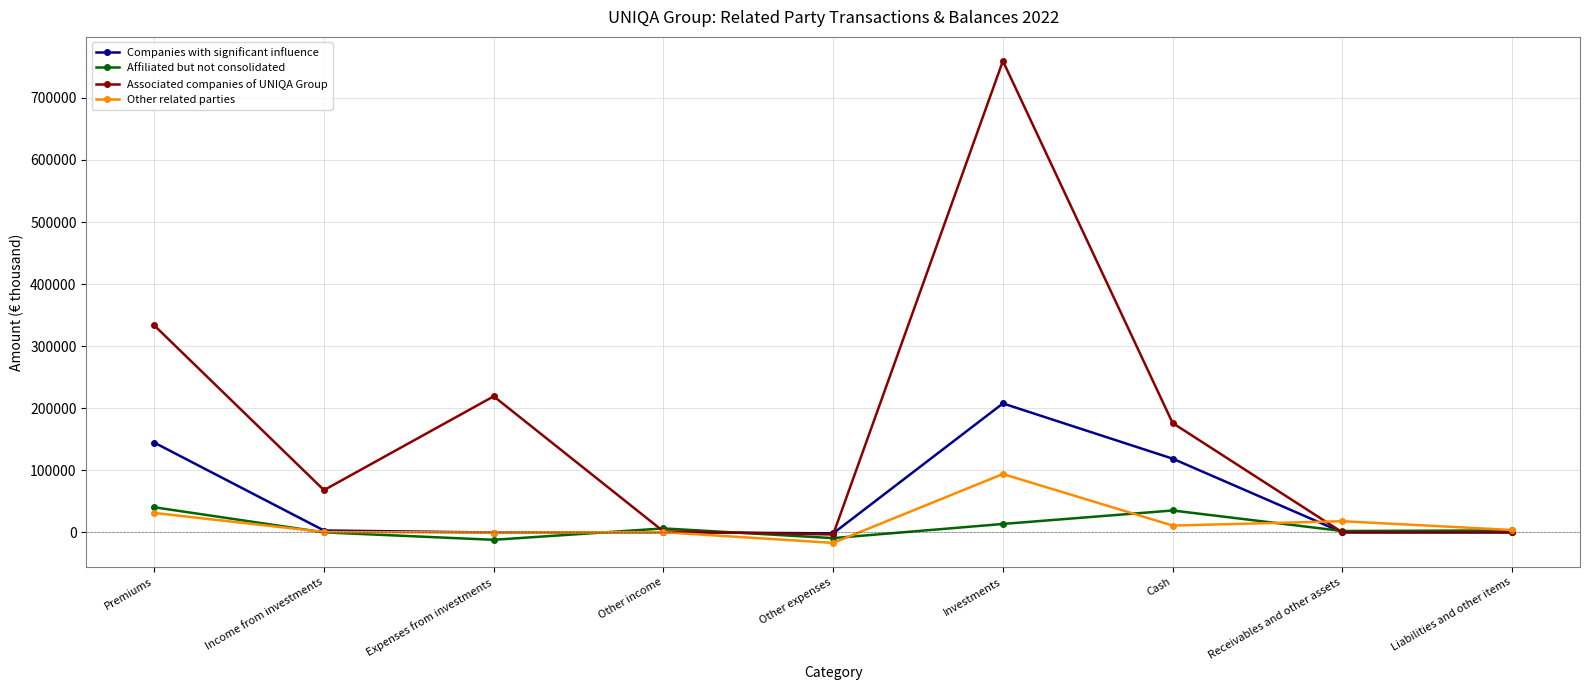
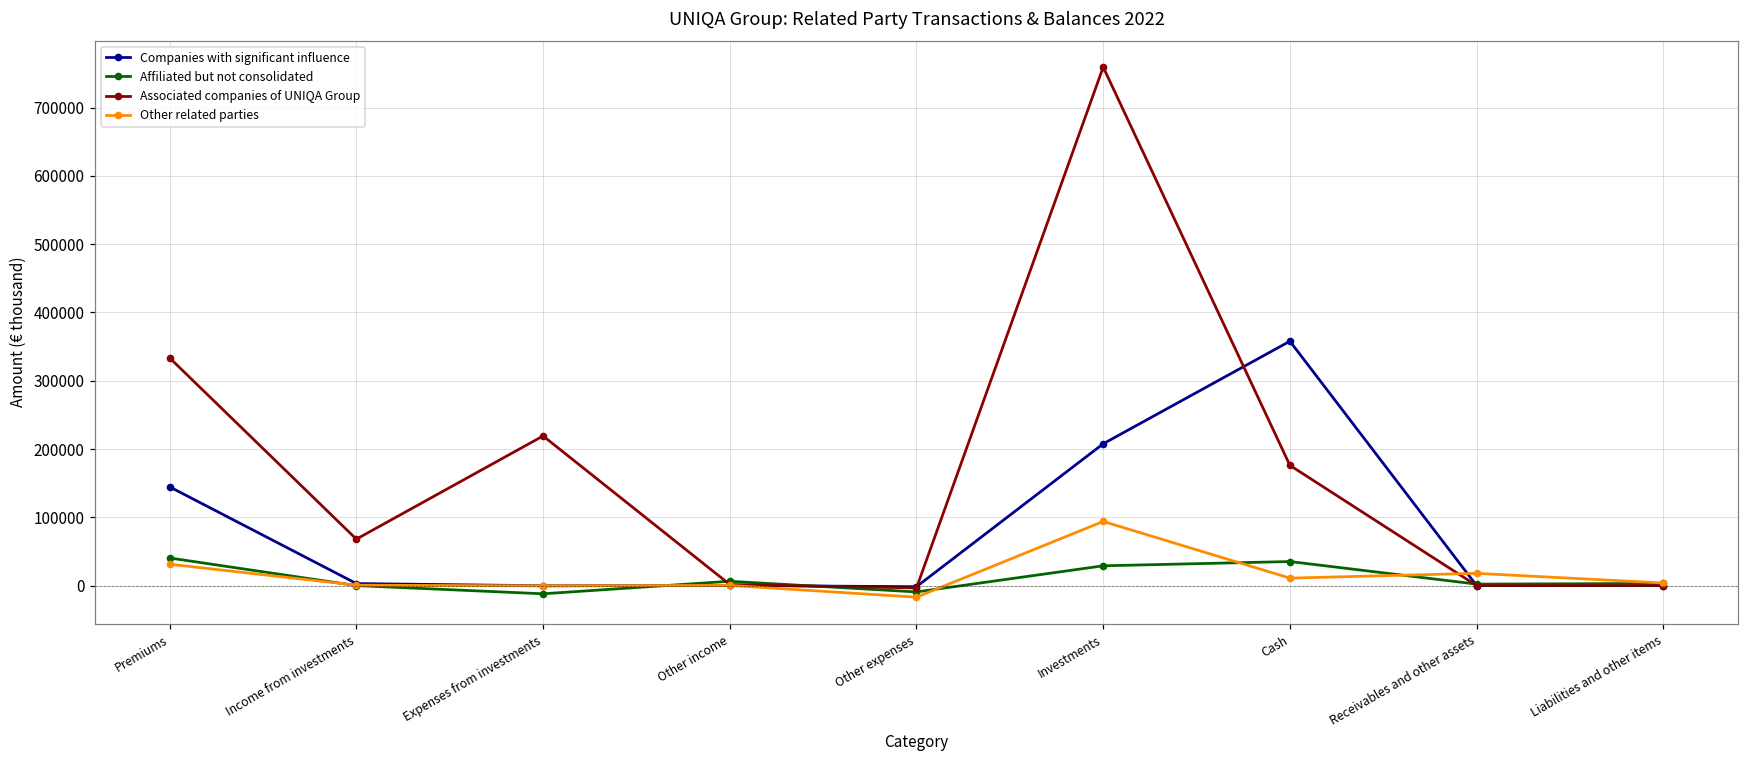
Affiliated but not consolidated, Investments: 10000 -> 30000
Companies with significant influence, Cash: 120000 -> 360000
